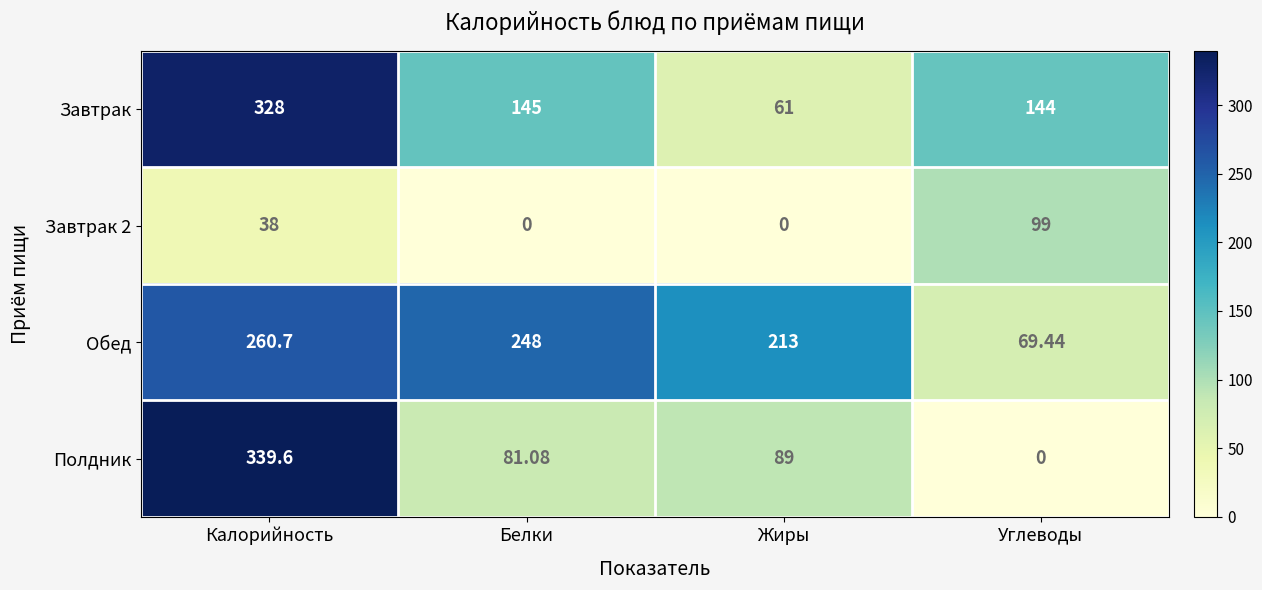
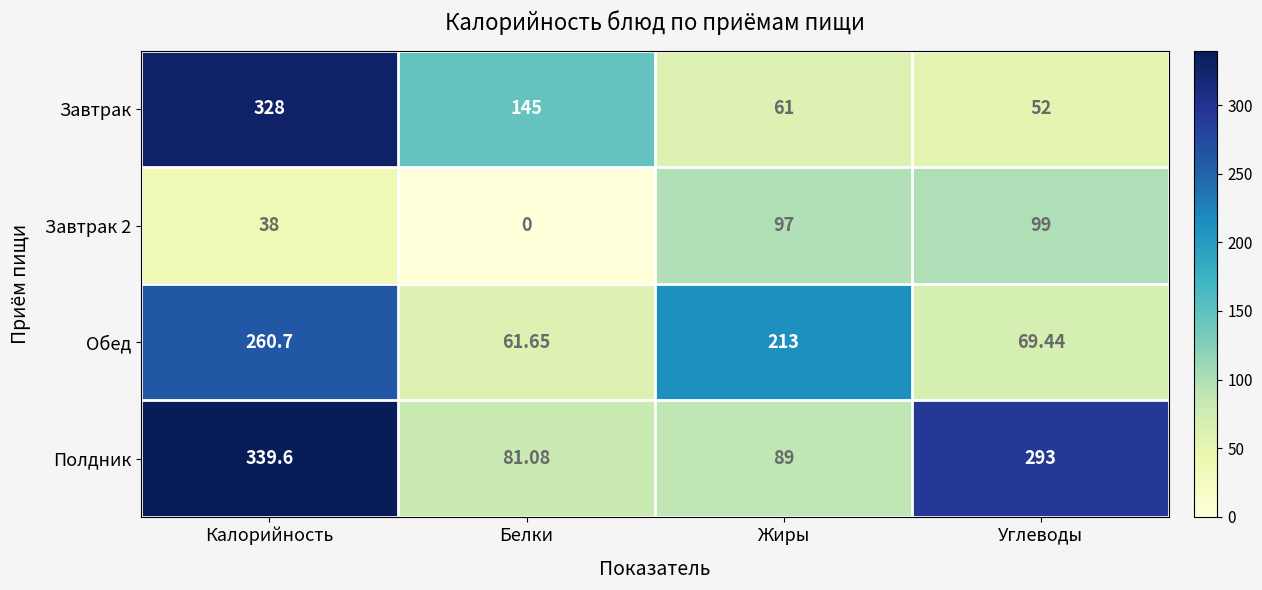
Завтрак, Углеводы: 144 -> 52
Завтрак 2, Жиры: 0 -> 97
Обед, Белки: 248 -> 61.65
Полдник, Углеводы: 0 -> 293
